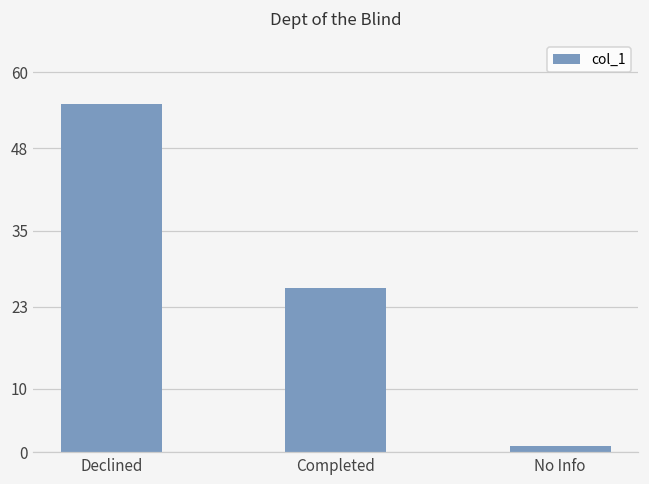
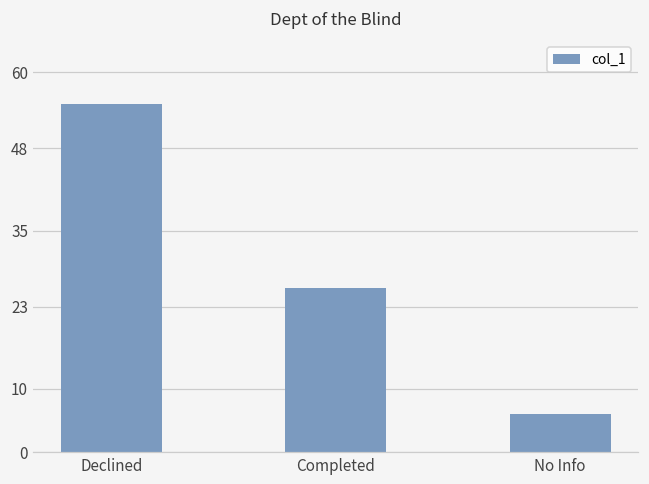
No Info: 1 -> 6
